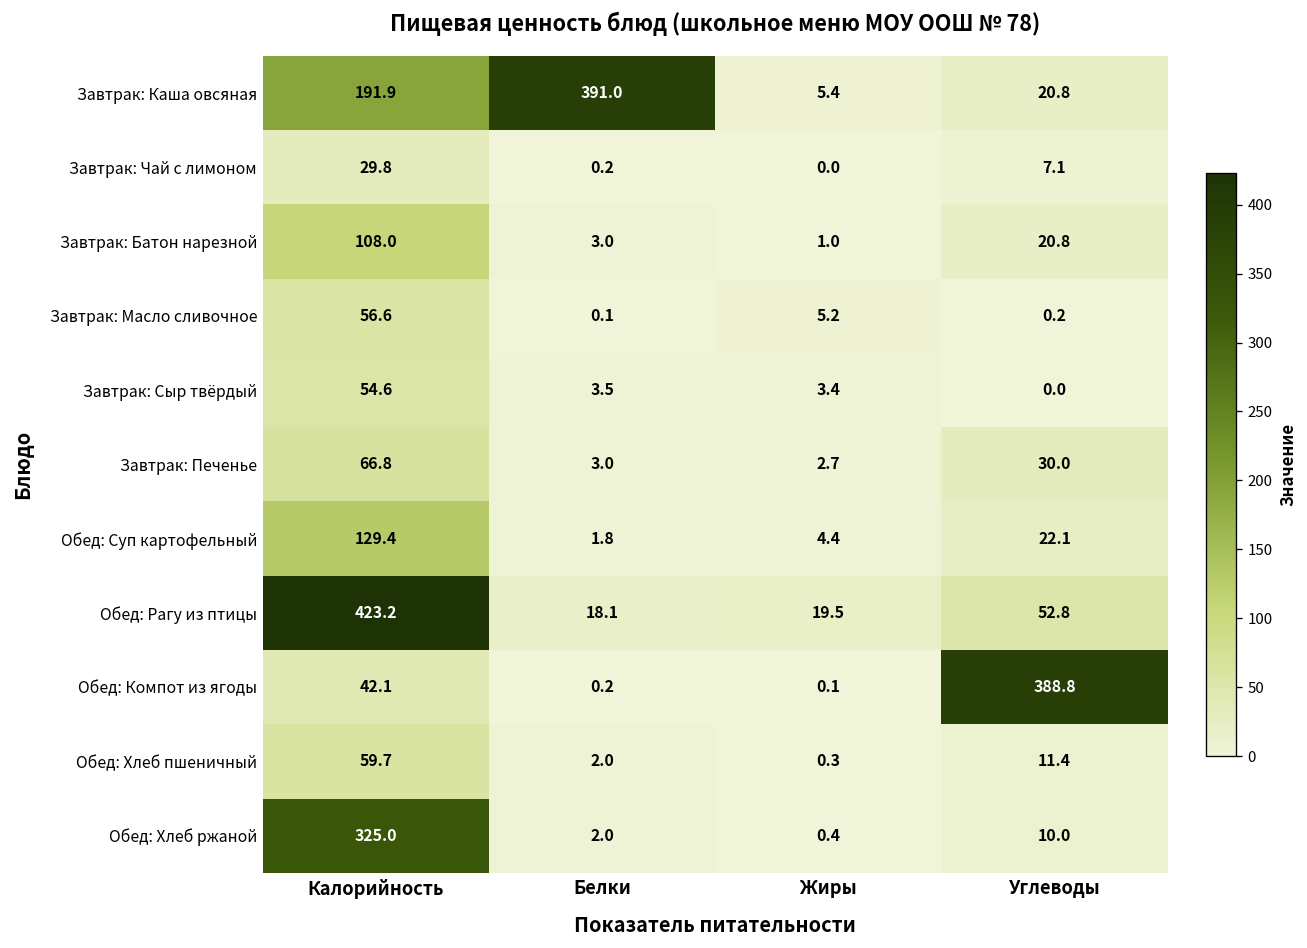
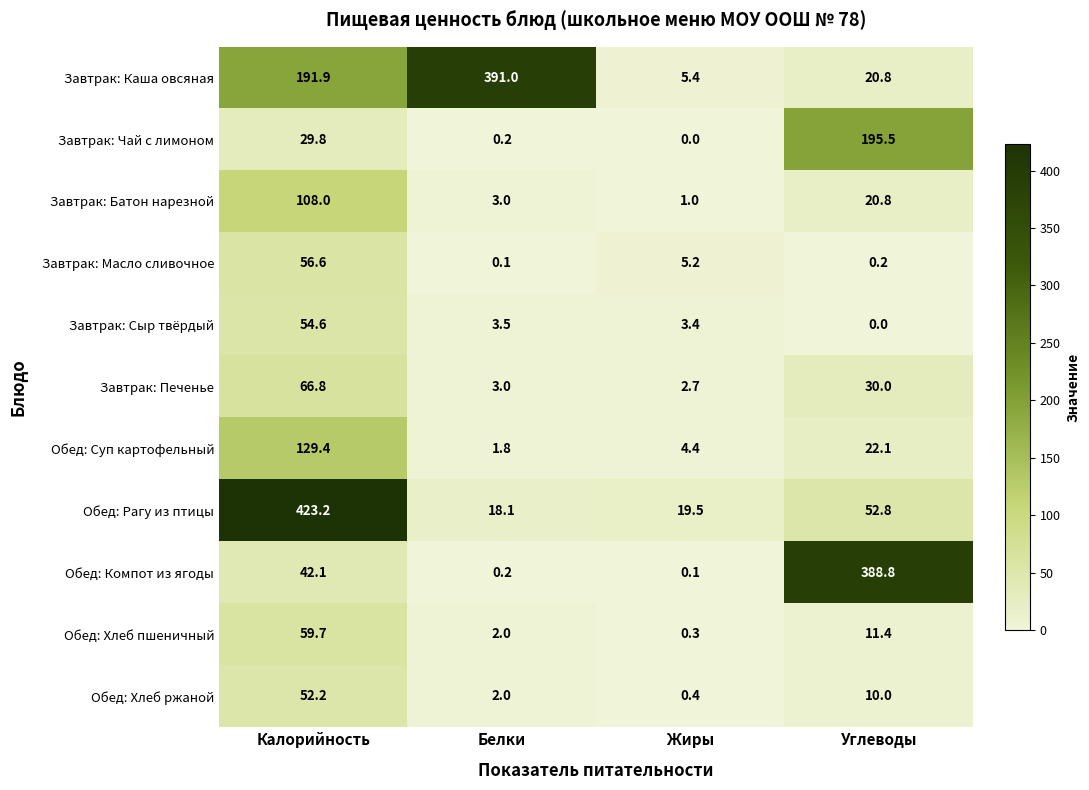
Завтрак: Чай с лимоном, Углеводы: 7.1 -> 195.5
Обед: Хлеб ржаной, Калорийность: 325.0 -> 52.2
